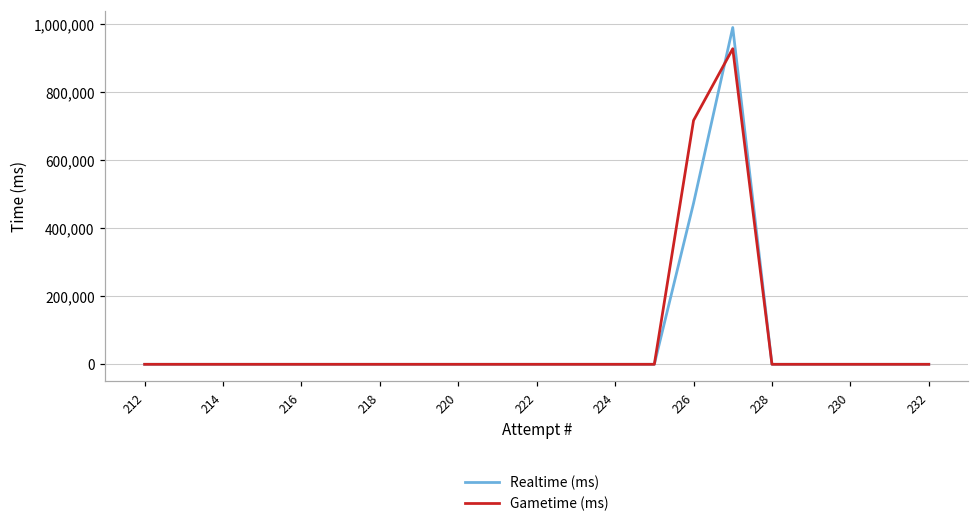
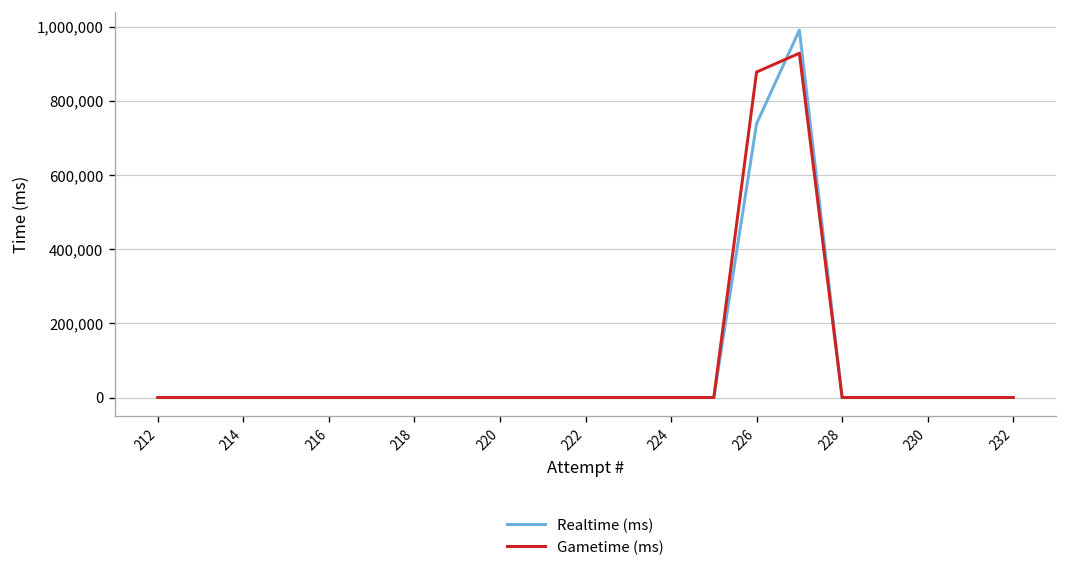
Realtime (ms), 226: 470,000 -> 740,000
Gametime (ms), 226: 720,000 -> 880,000
